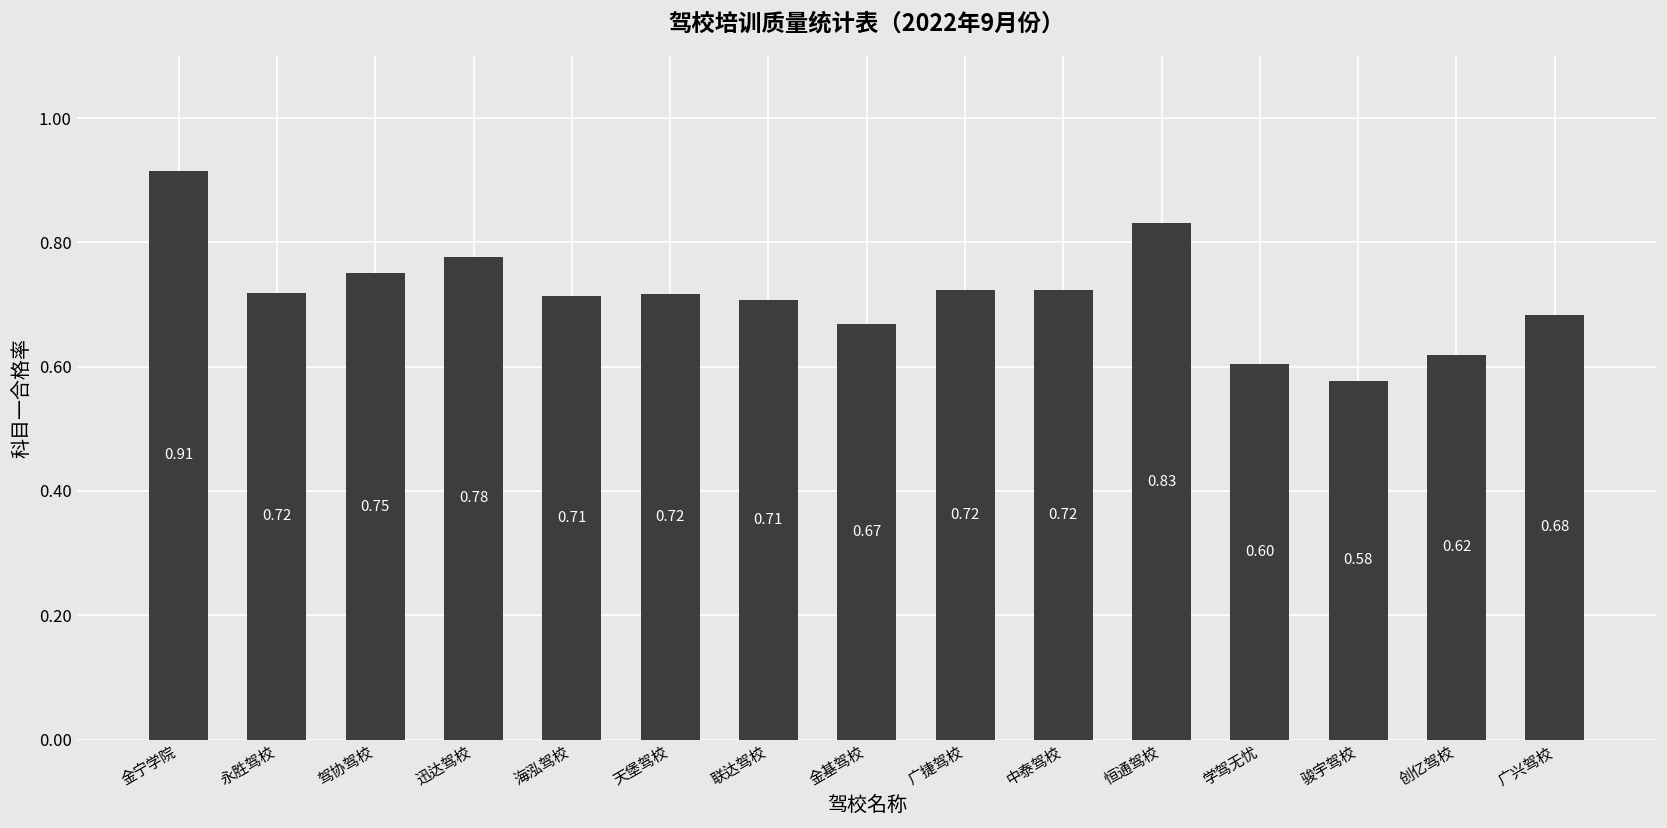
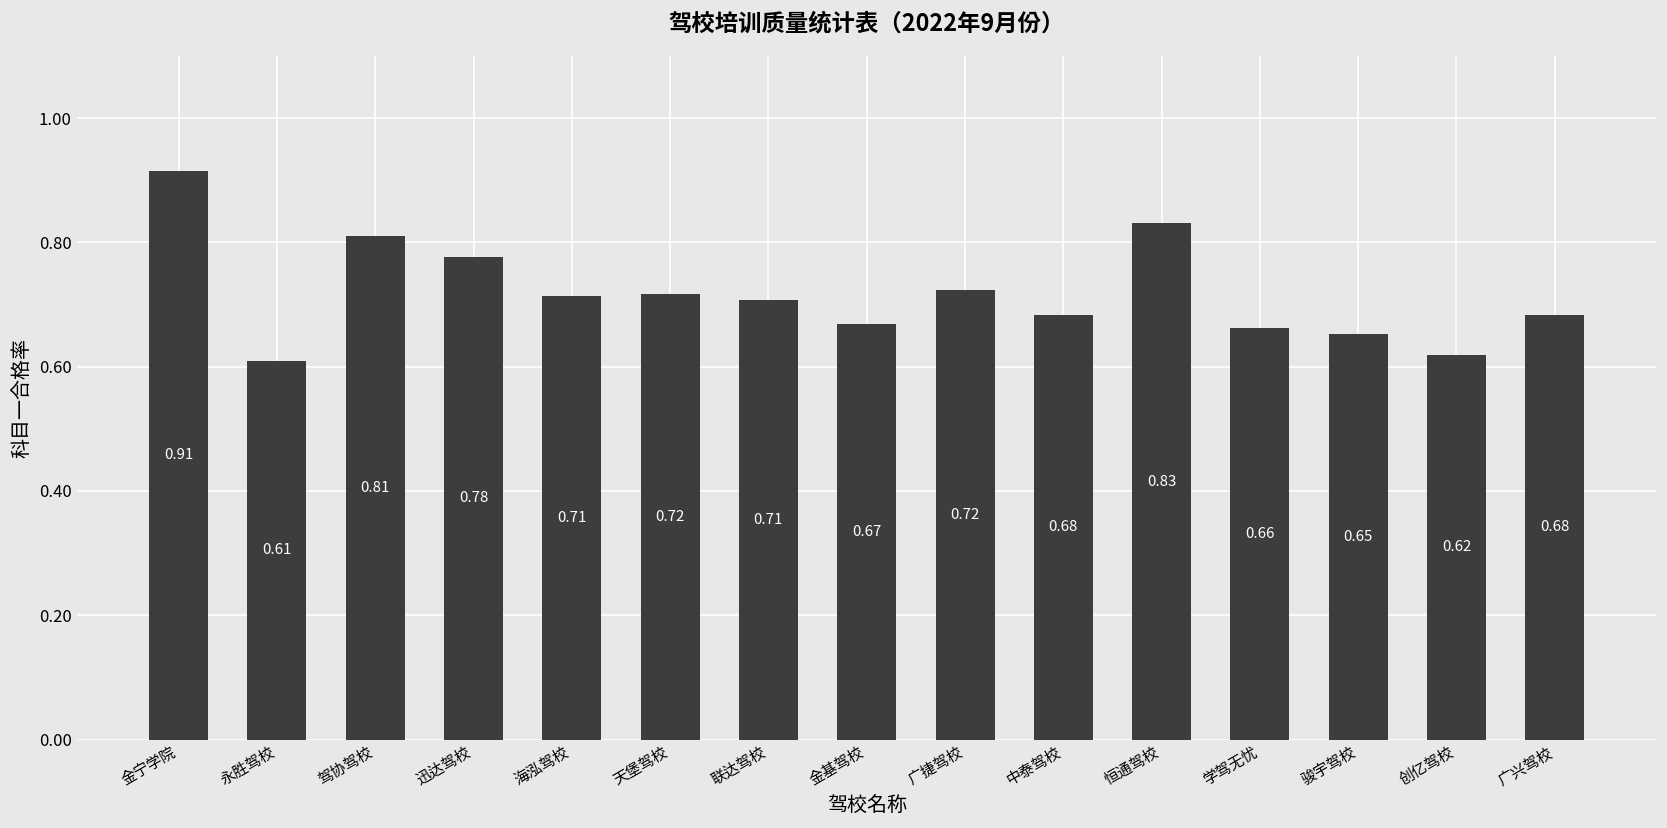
永胜驾校: 0.72 -> 0.61
驾协驾校: 0.75 -> 0.81
中泰驾校: 0.72 -> 0.68
学驾无忧: 0.60 -> 0.66
骏宇驾校: 0.58 -> 0.65
